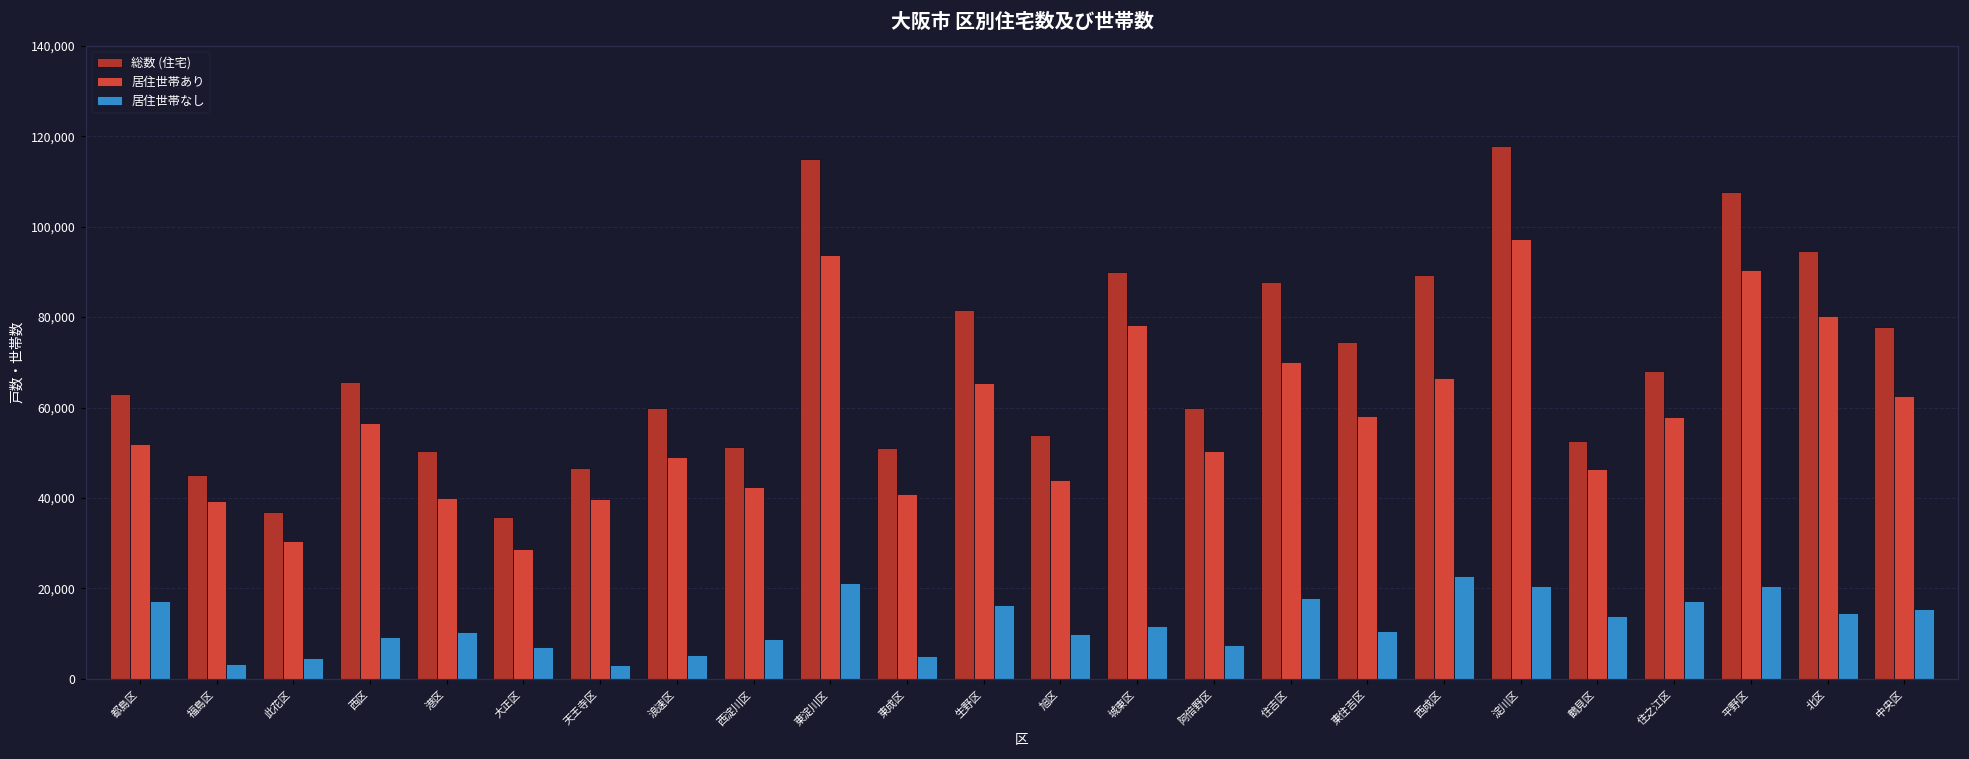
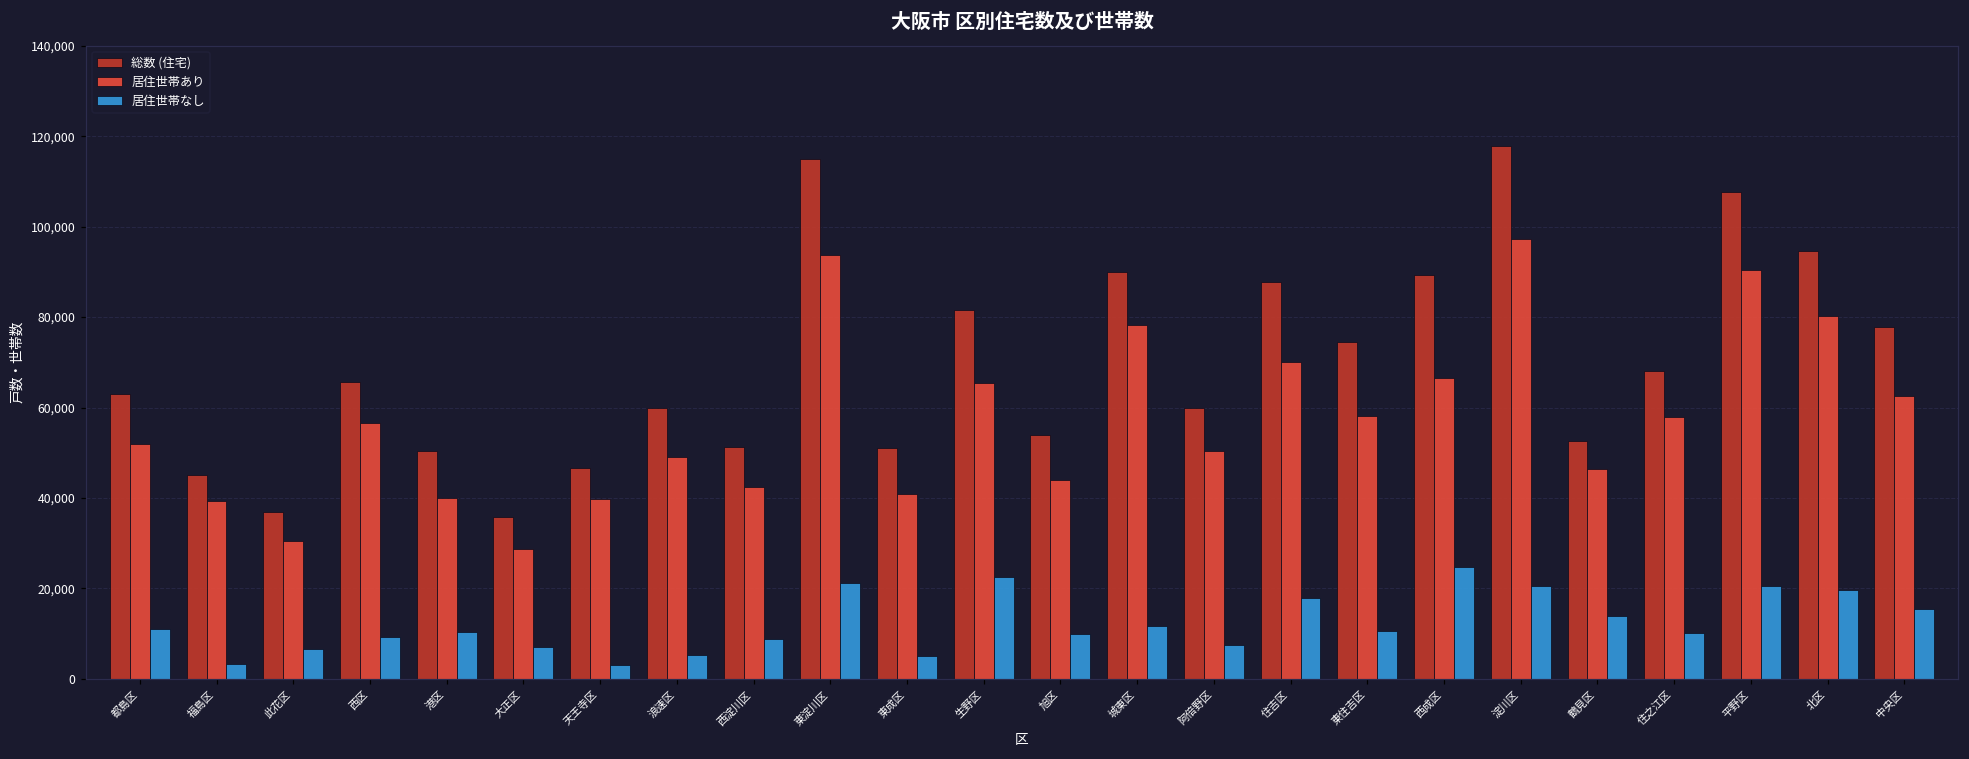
居住世帯なし, 都島区: 17,000 -> 11,000
居住世帯なし, 此花区: 5,000 -> 7,000
居住世帯なし, 生野区: 16,000 -> 23,000
居住世帯なし, 西成区: 23,000 -> 25,000
居住世帯なし, 住之江区: 17,000 -> 10,000
居住世帯なし, 北区: 14,000 -> 20,000
